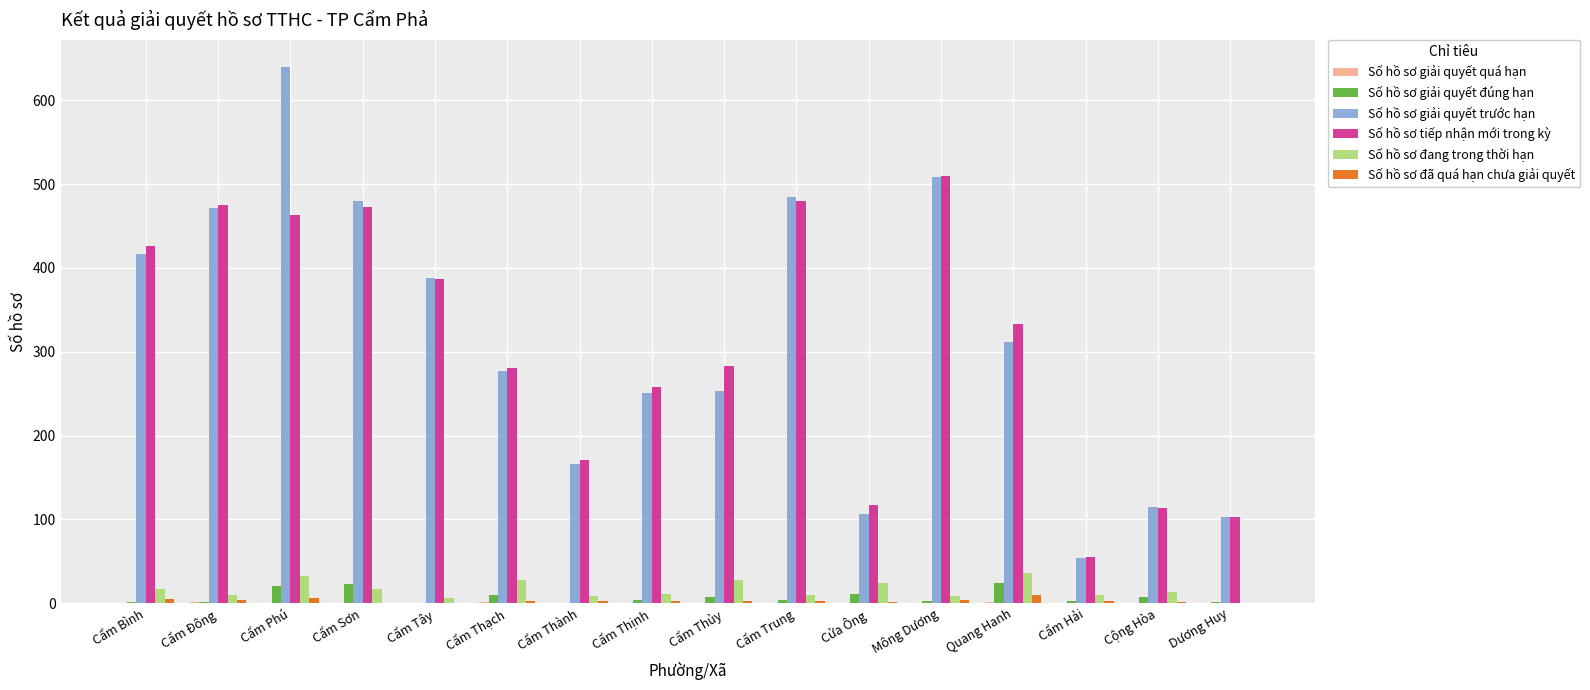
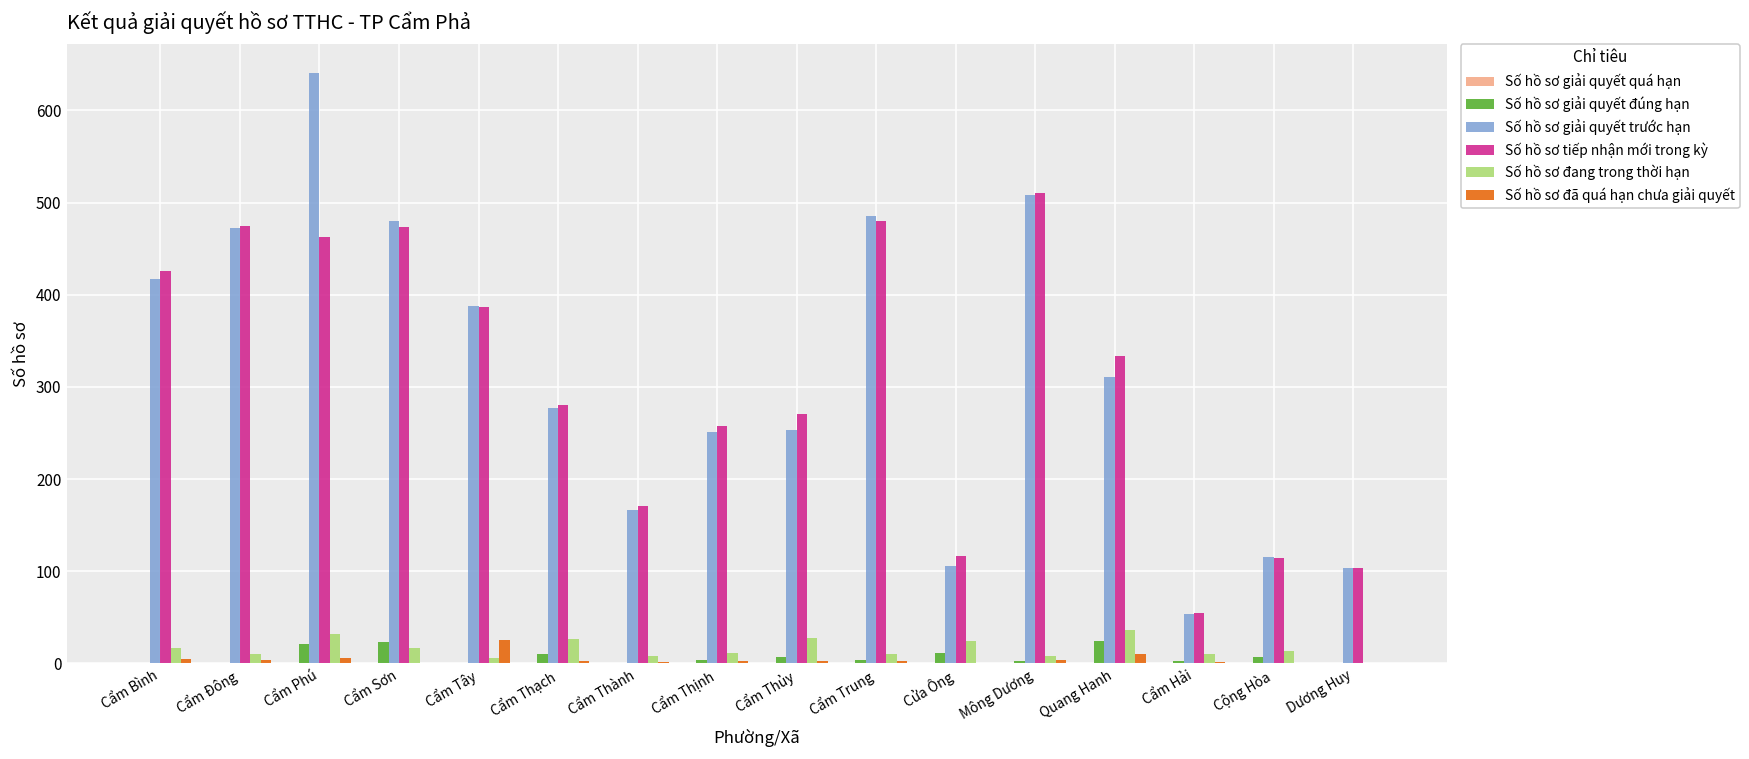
Số hồ sơ đã quá hạn chưa giải quyết, Cẩm Tây: 0 -> 30
Số hồ sơ tiếp nhận mới trong kỳ, Cẩm Thủy: 280 -> 270
